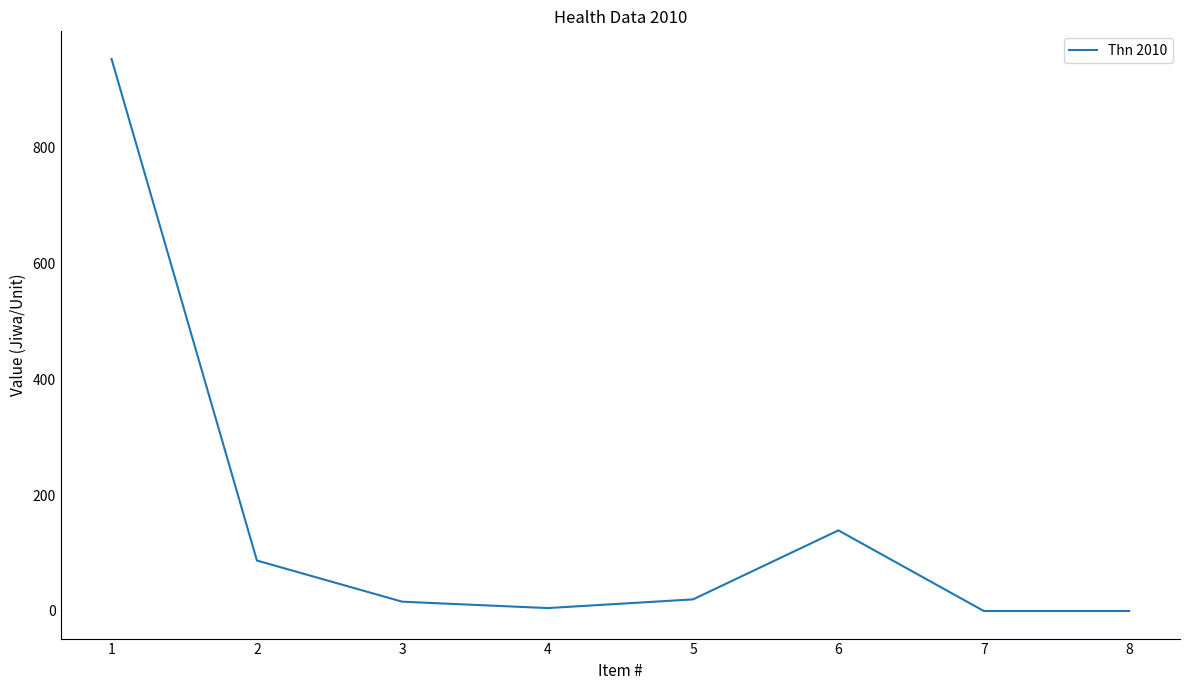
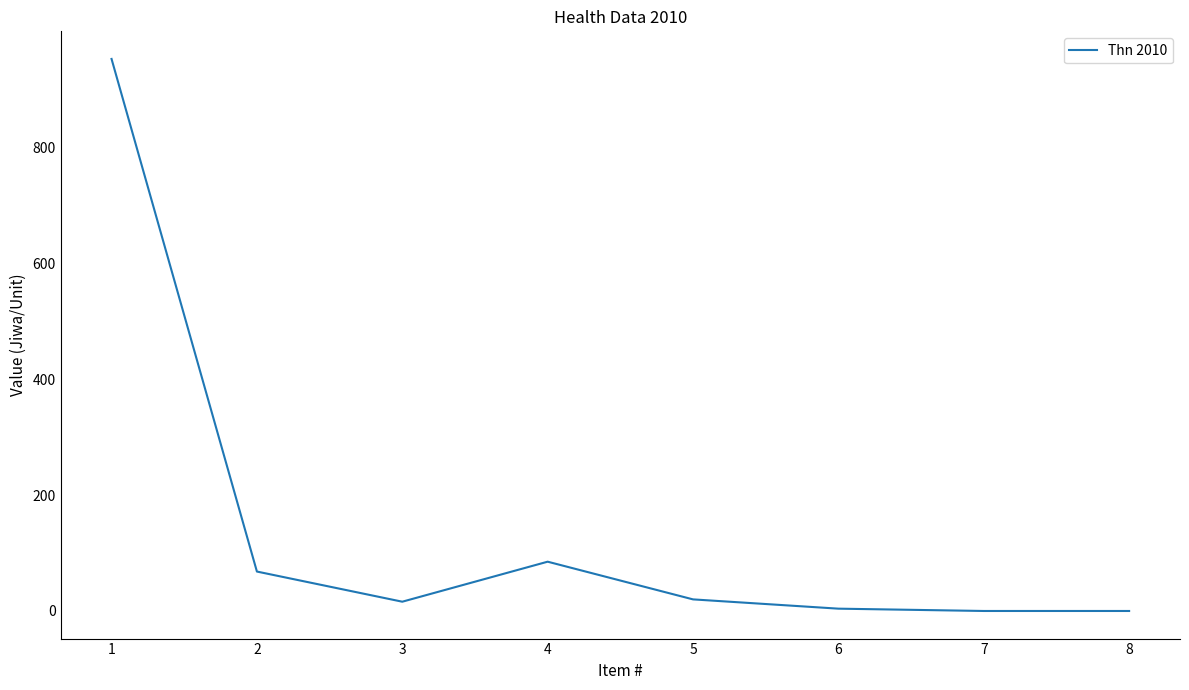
2: 90 -> 70
4: 10 -> 90
6: 140 -> 0
